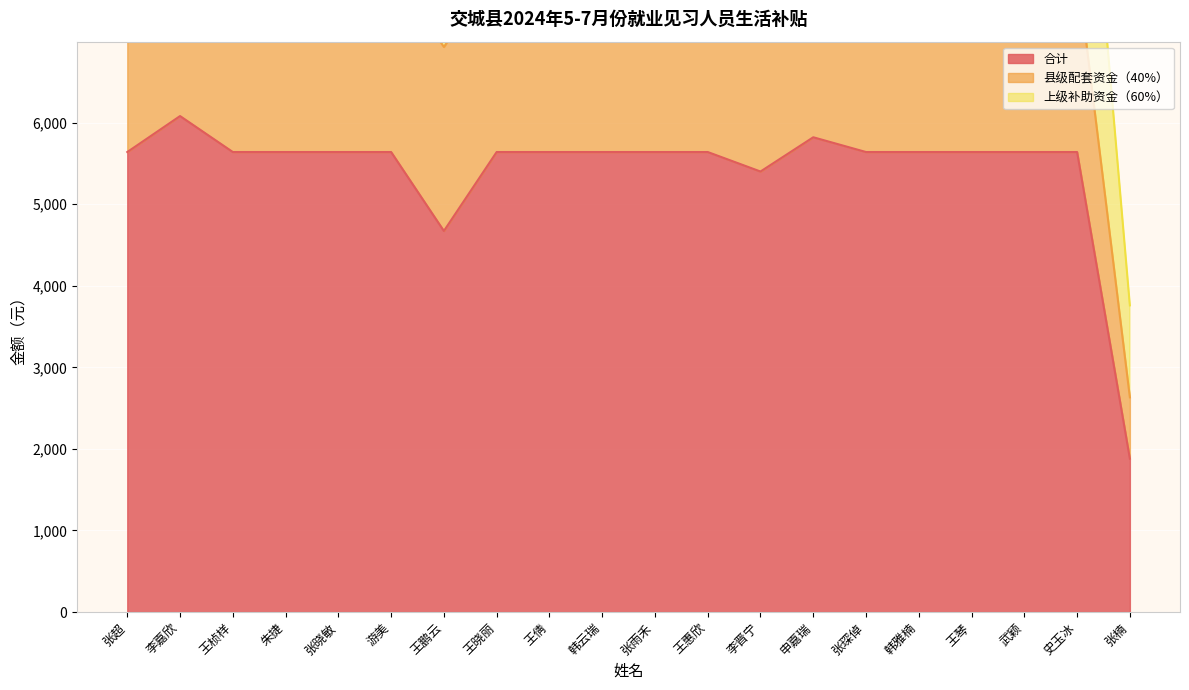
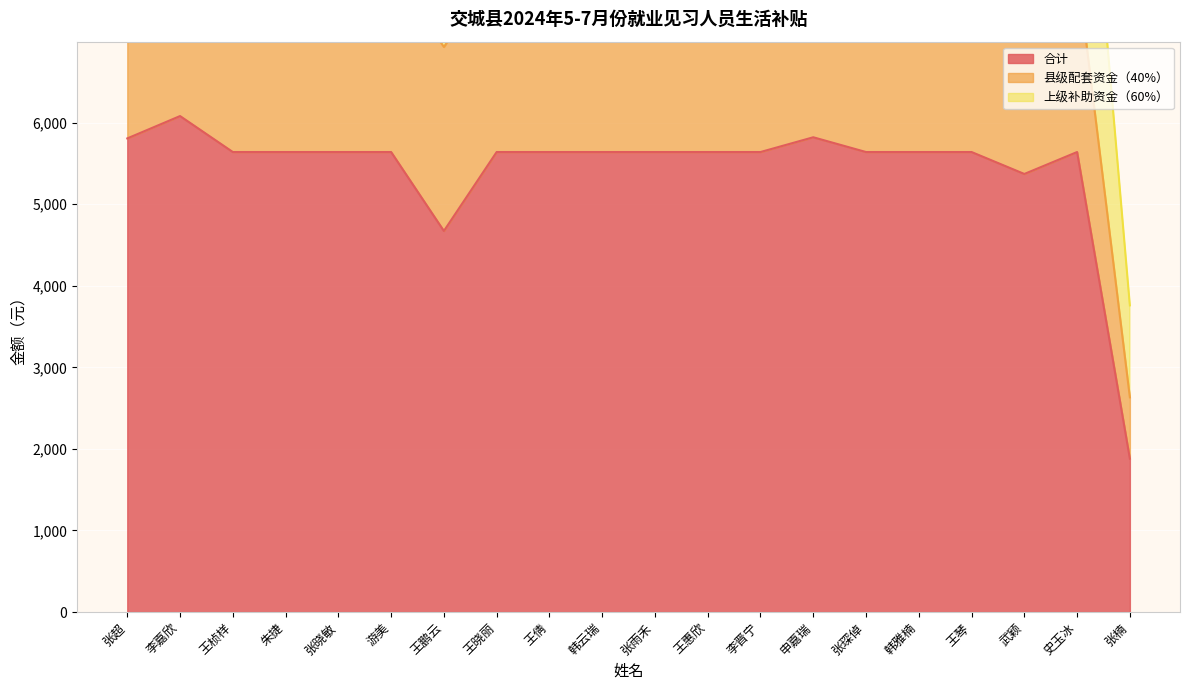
合计, 张超: 5,600 -> 5,800
合计, 李晋宁: 5,400 -> 5,600
合计, 武颖: 5,600 -> 5,400
